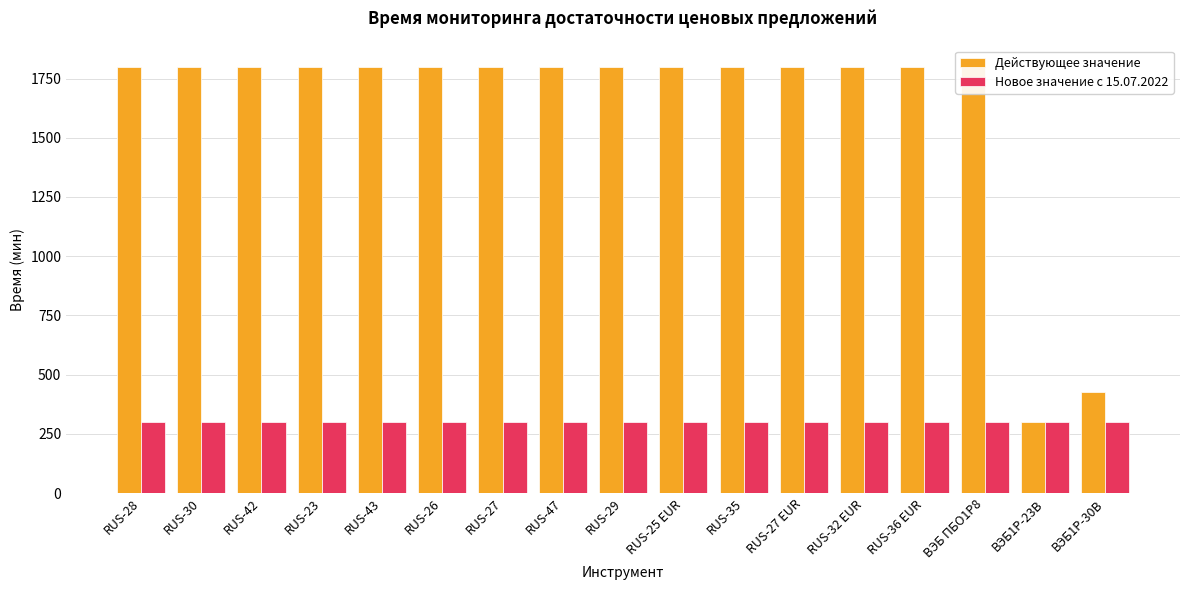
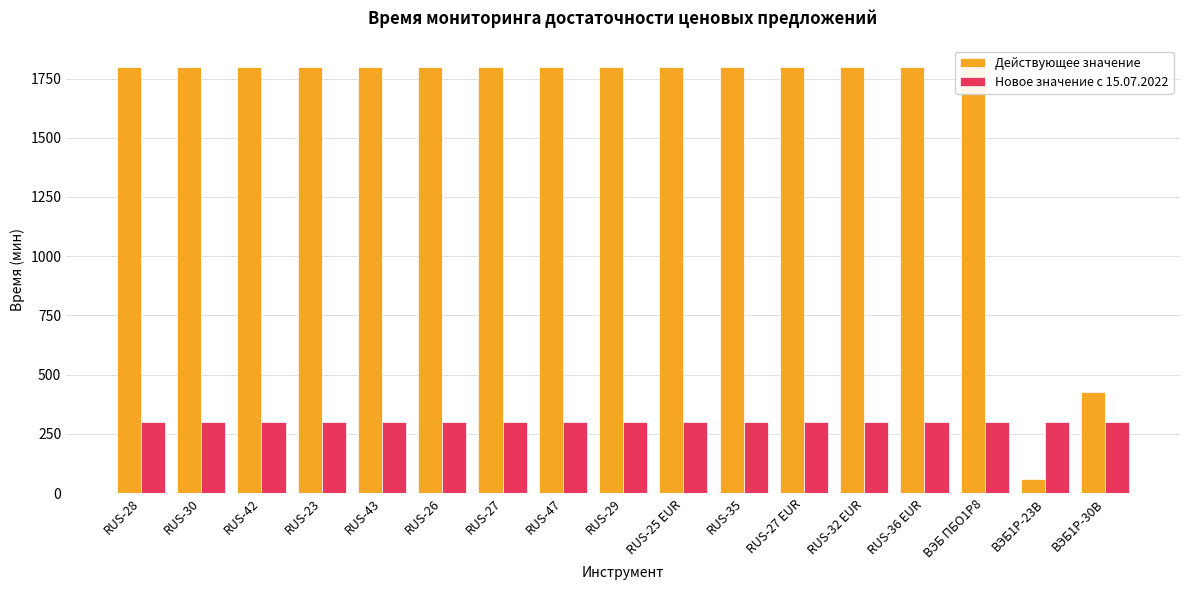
Действующее значение, ВЭБ1P-23В: 300 -> 60
